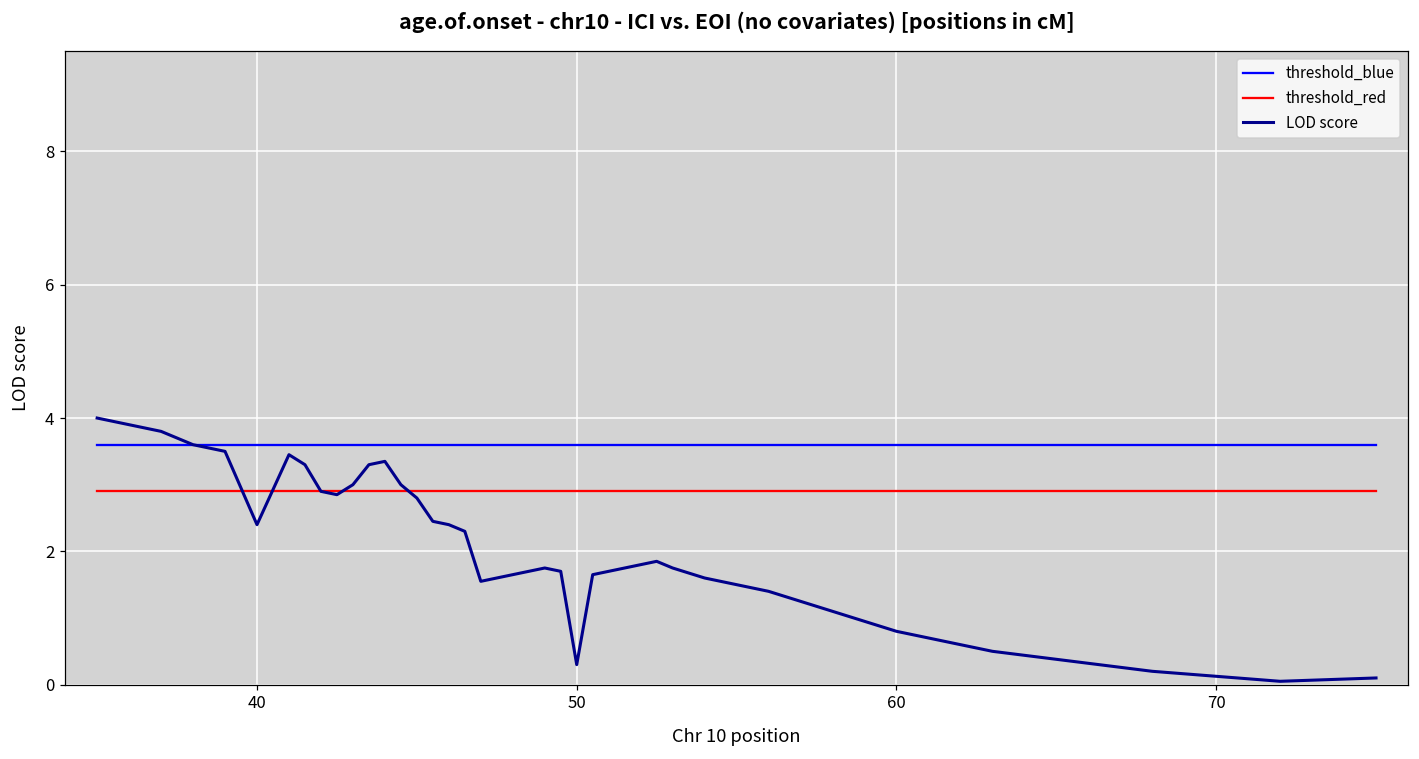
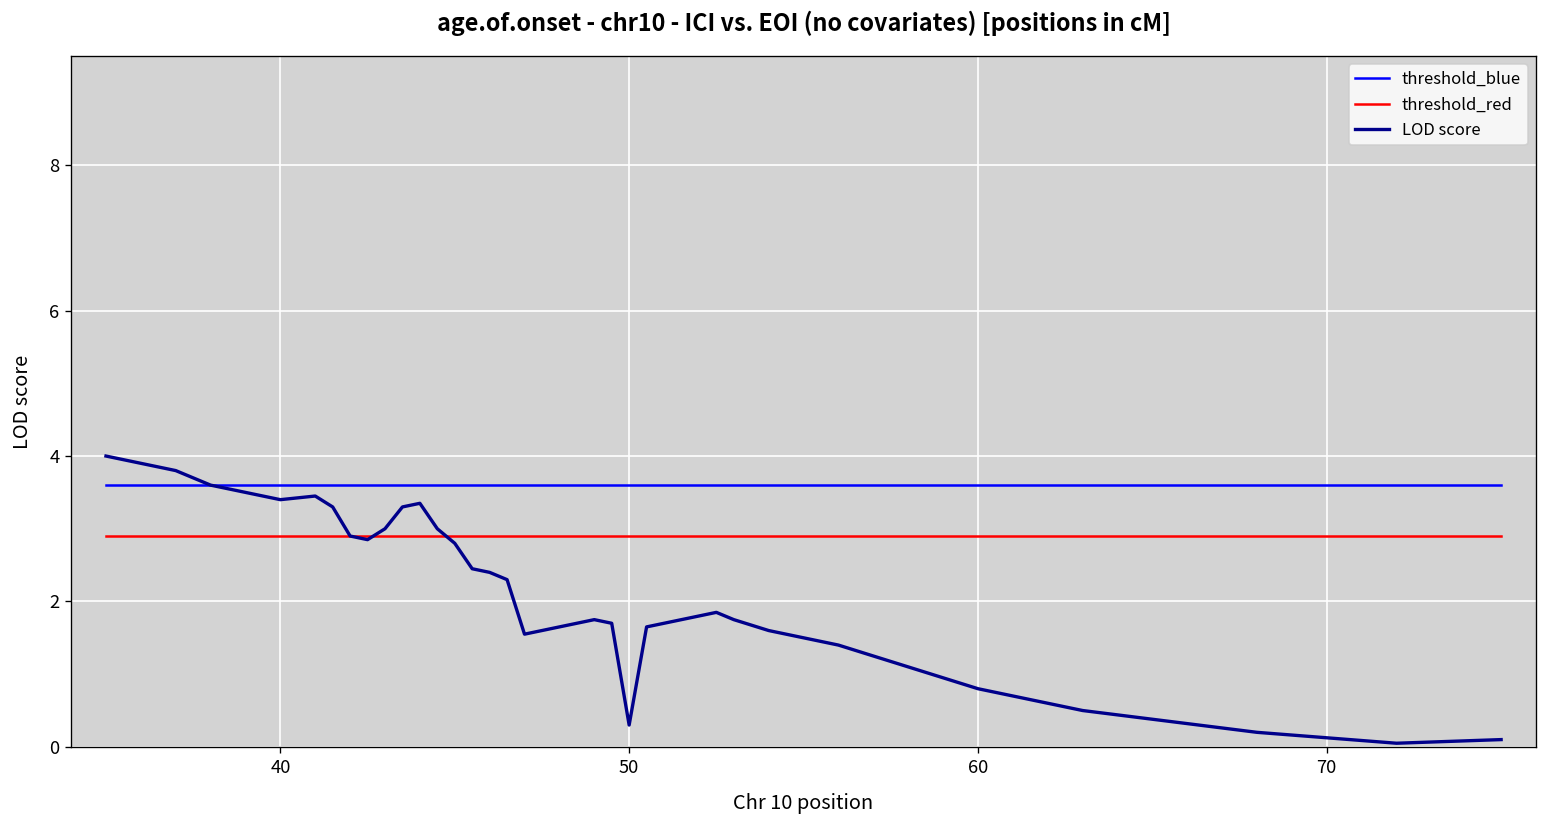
LOD score, 40: 2.4 -> 3.4
